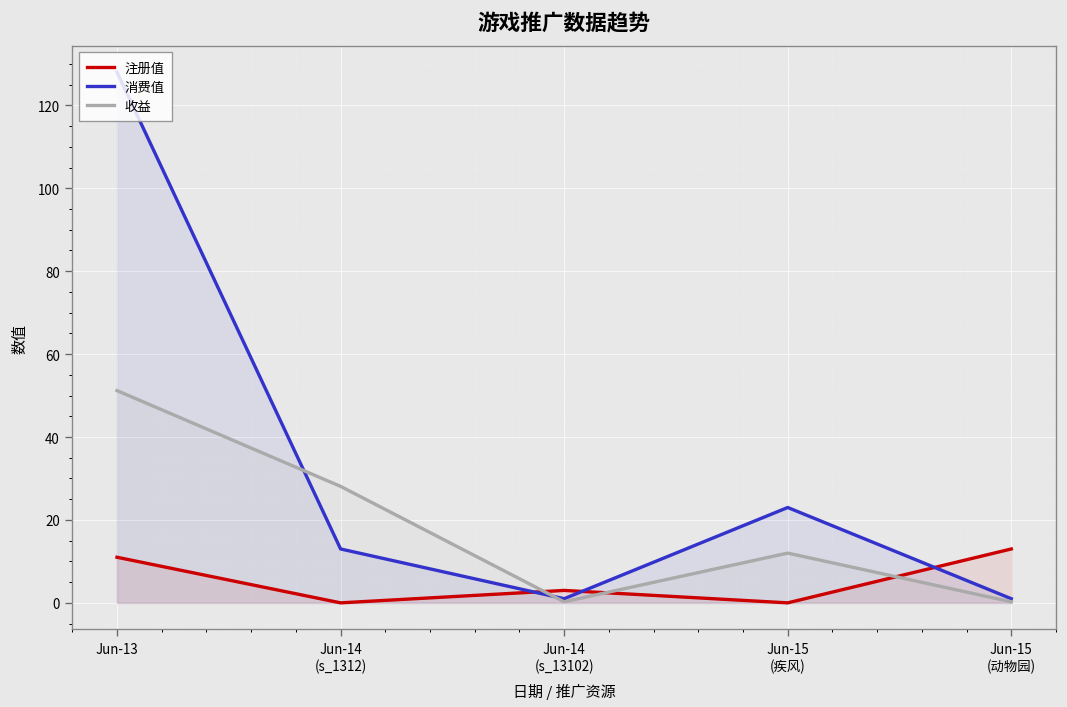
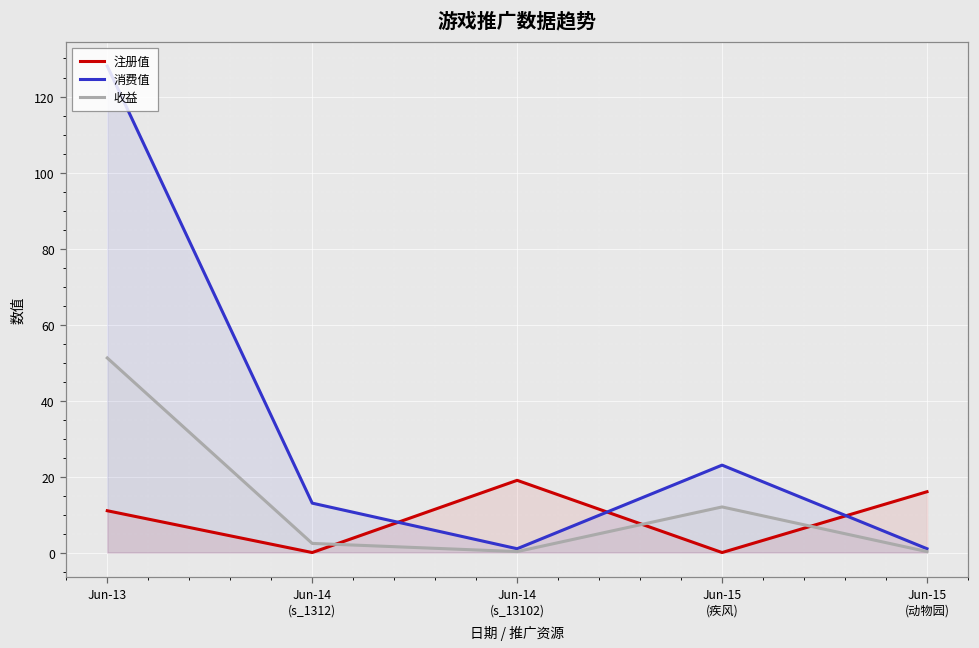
收益, Jun-14 (s_1312): 28 -> 2
注册值, Jun-14 (s_13102): 3 -> 19
注册值, Jun-15 (动物园): 13 -> 16
